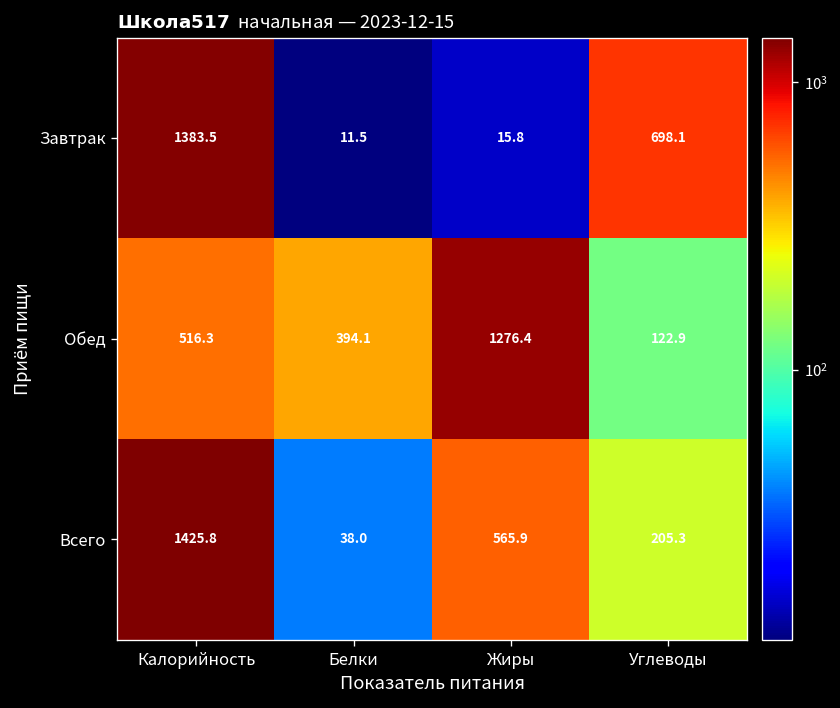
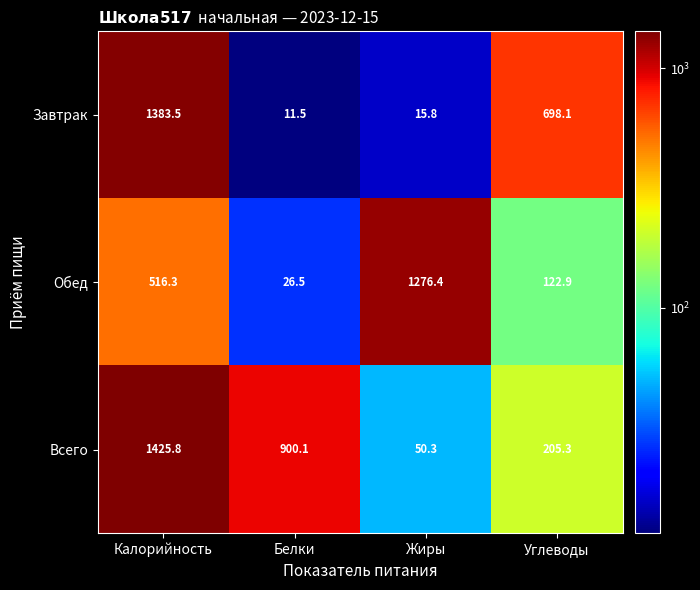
Обед, Белки: 394.1 -> 26.5
Всего, Белки: 38.0 -> 900.1
Всего, Жиры: 565.9 -> 50.3
